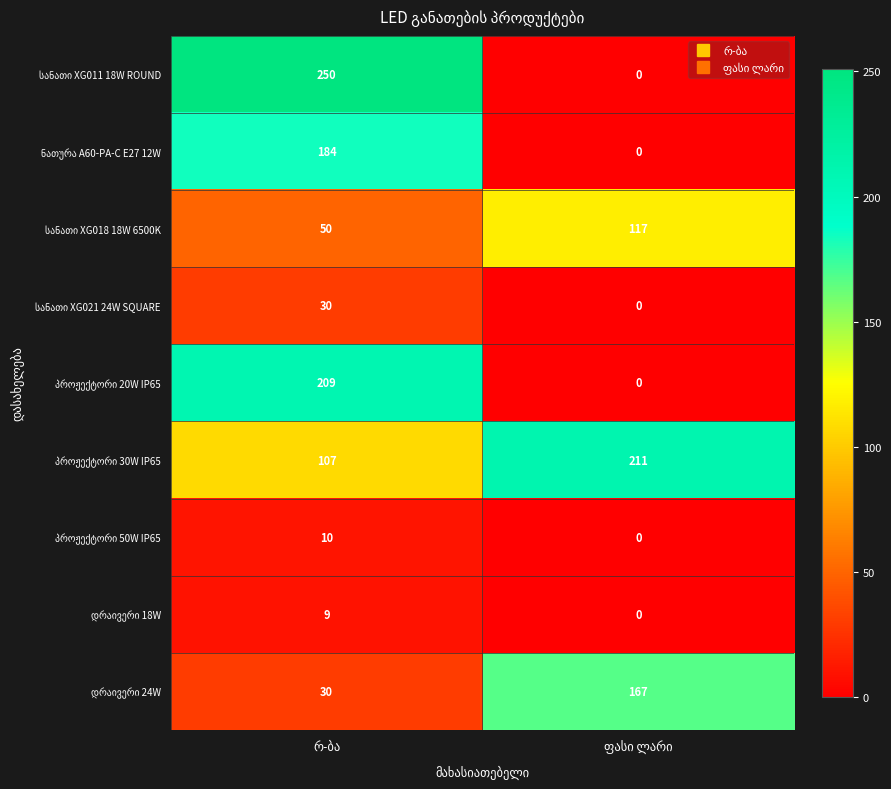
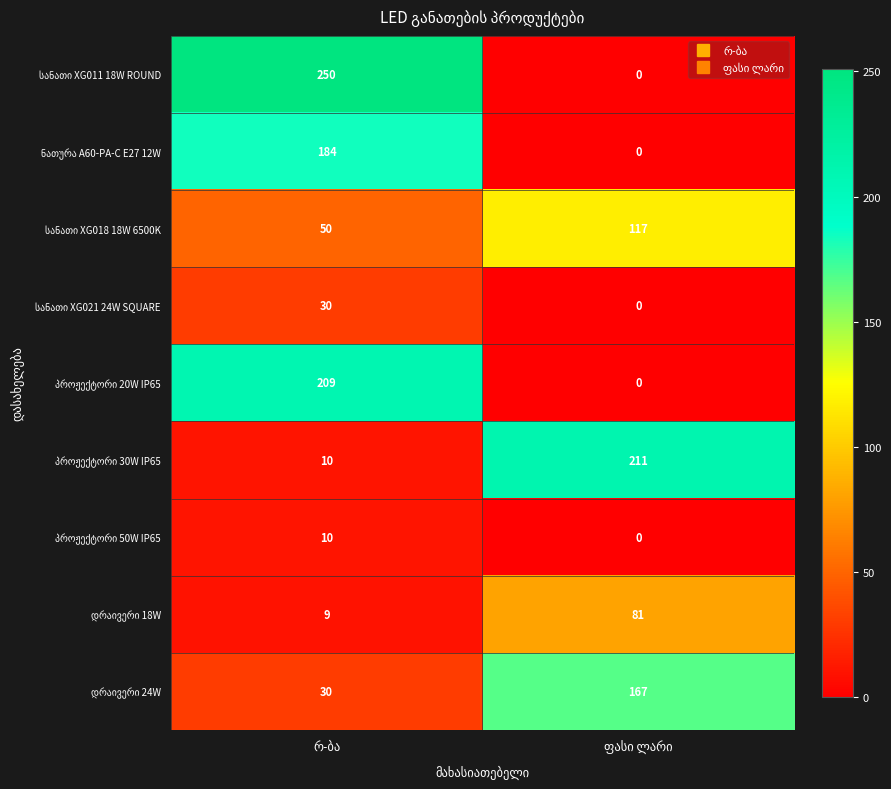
პროჟექტორი 30W IP65, რ-ბა: 107 -> 10
დრაივერი 18W, ფასი ლარი: 0 -> 81
